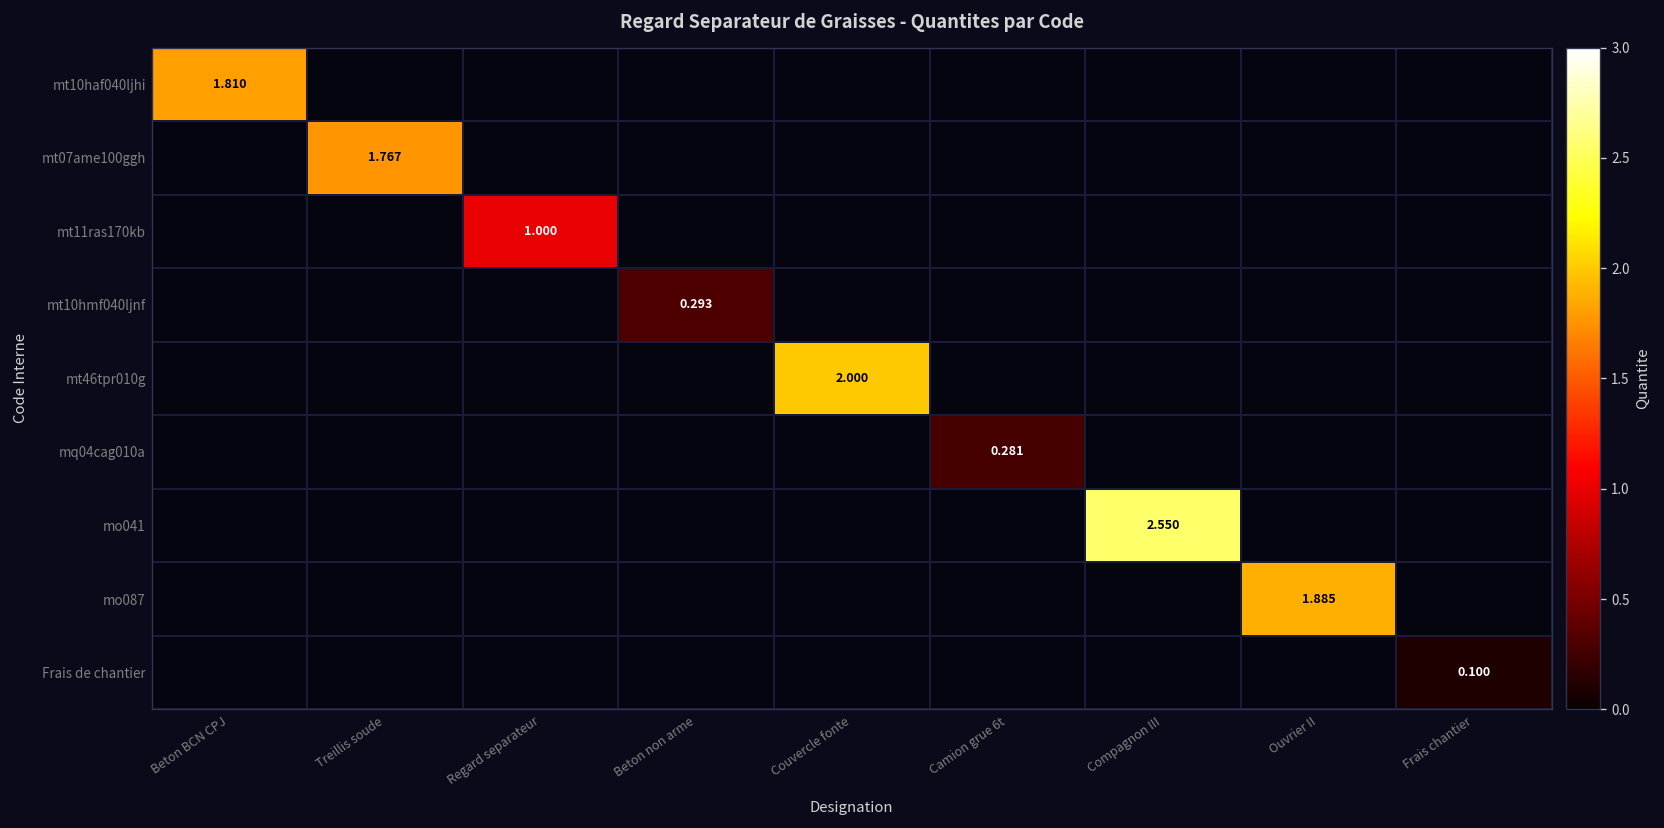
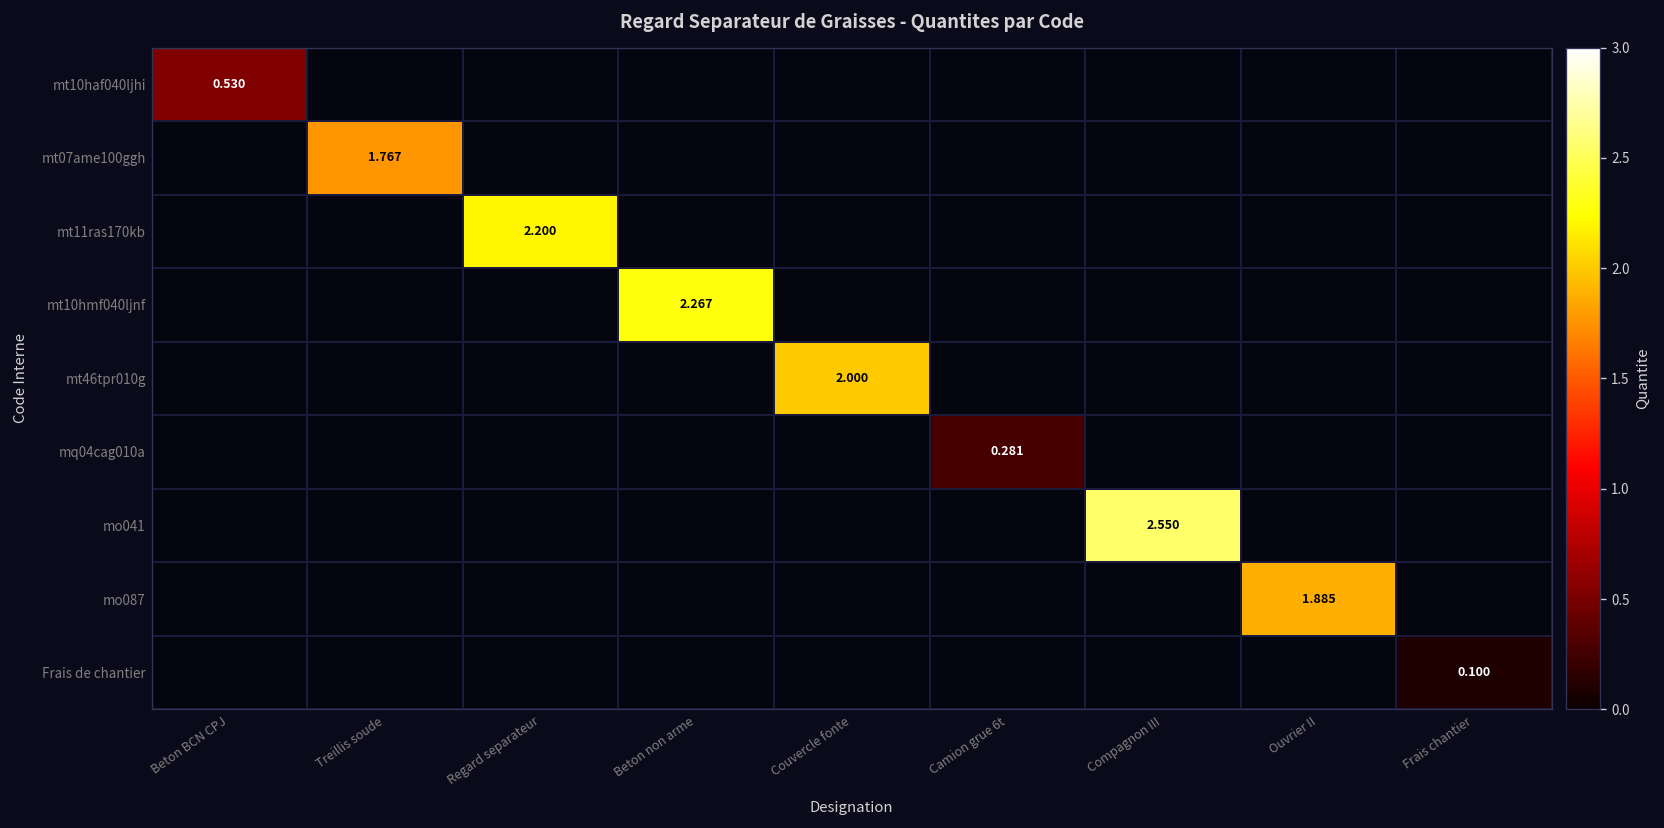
mt10haf040ljhi, Beton BCN CPJ: 1.810 -> 0.530
mt11ras170kb, Regard separateur: 1.000 -> 2.200
mt10hmf040ljnf, Beton non arme: 0.293 -> 2.267
